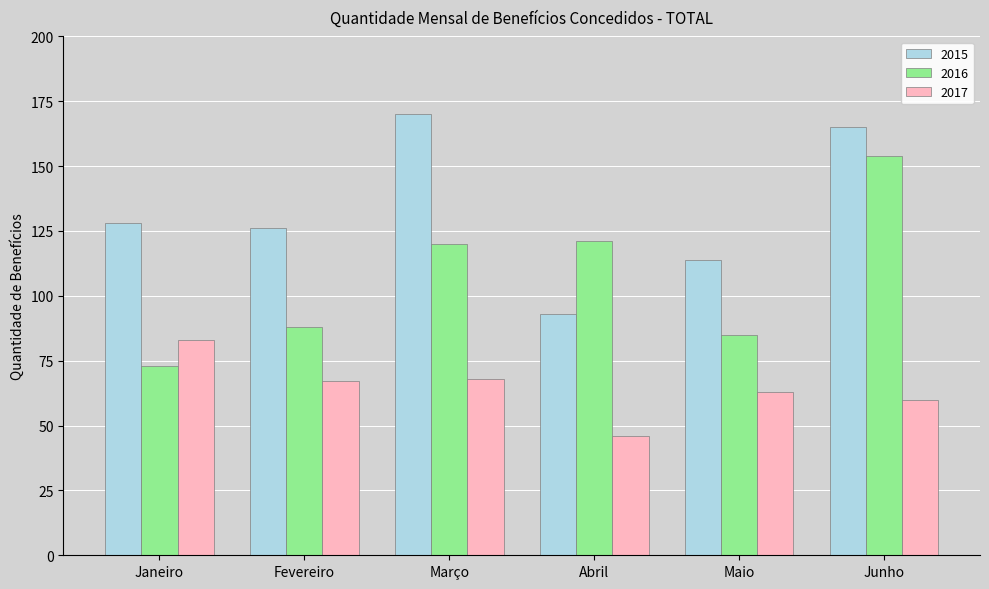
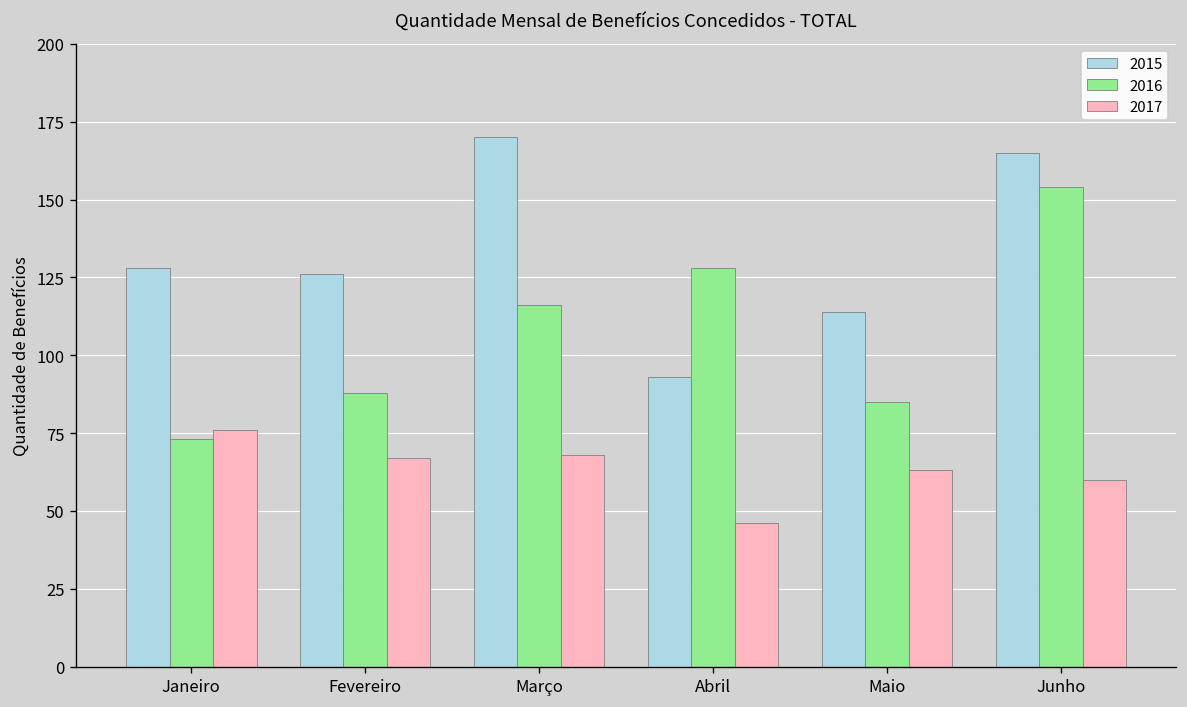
2017, Janeiro: 83 -> 76
2016, Março: 120 -> 116
2016, Abril: 121 -> 128
